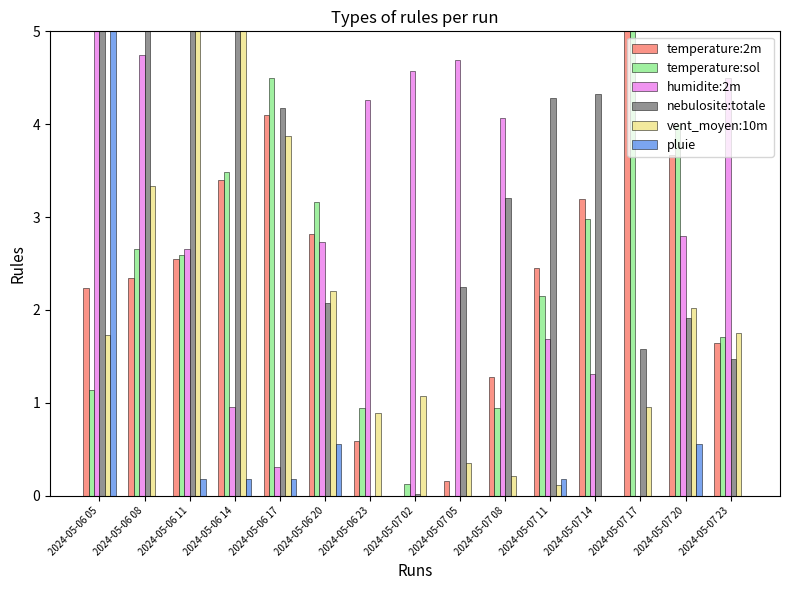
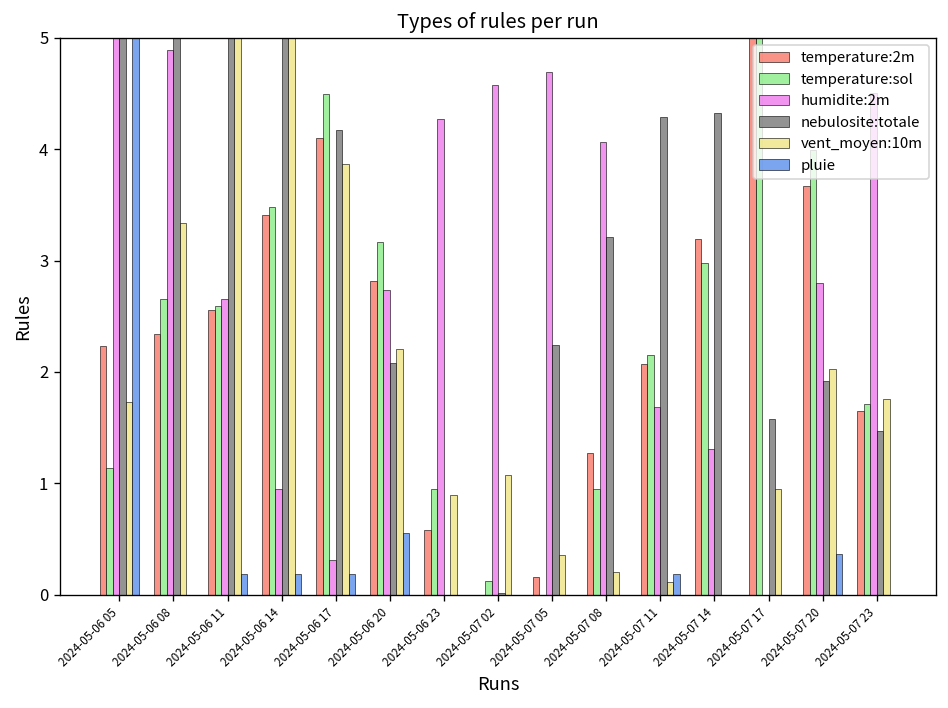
humidite:2m, 2024-05-06 08: 4.8 -> 4.9
temperature:2m, 2024-05-07 11: 2.4 -> 2.1
pluie, 2024-05-07 20: 0.6 -> 0.4
